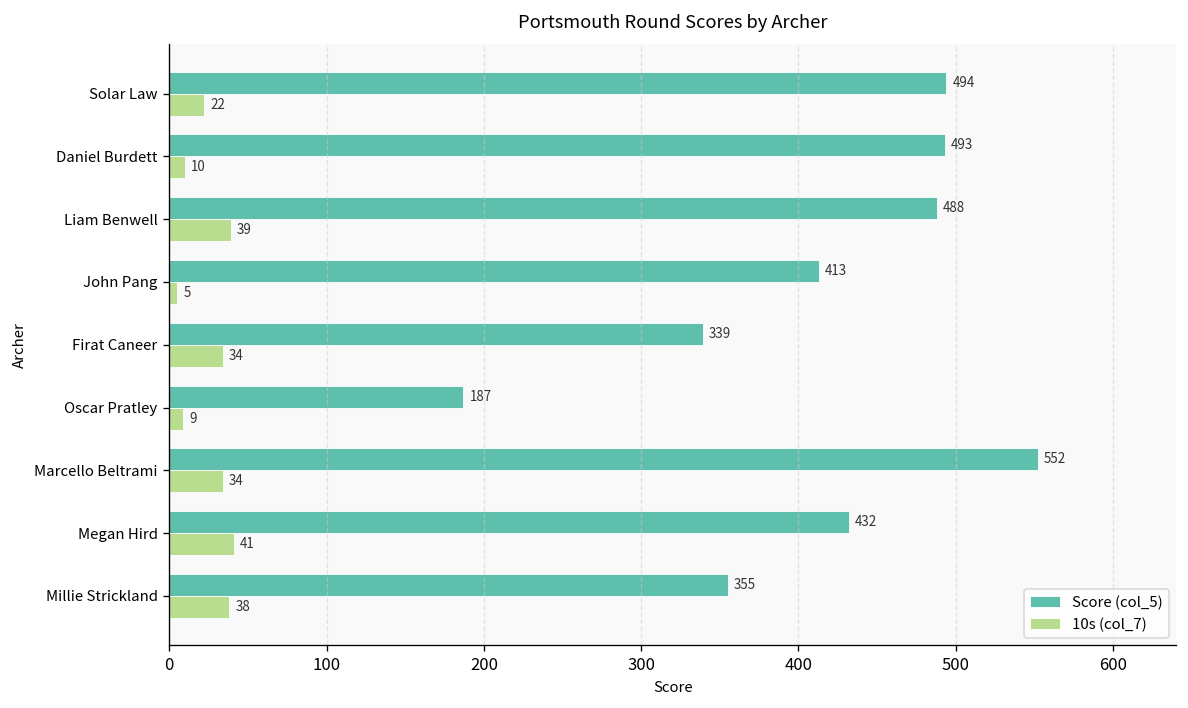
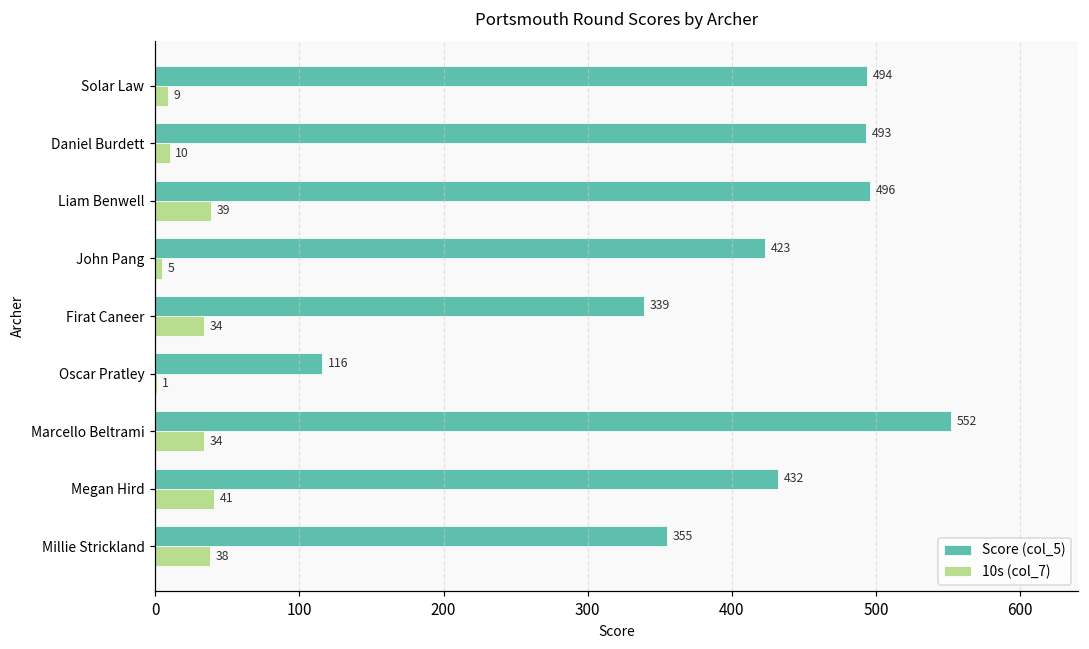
10s (col_7), Solar Law: 22 -> 9
Score (col_5), Liam Benwell: 488 -> 496
Score (col_5), John Pang: 413 -> 423
Score (col_5), Oscar Pratley: 187 -> 116
10s (col_7), Oscar Pratley: 9 -> 1
